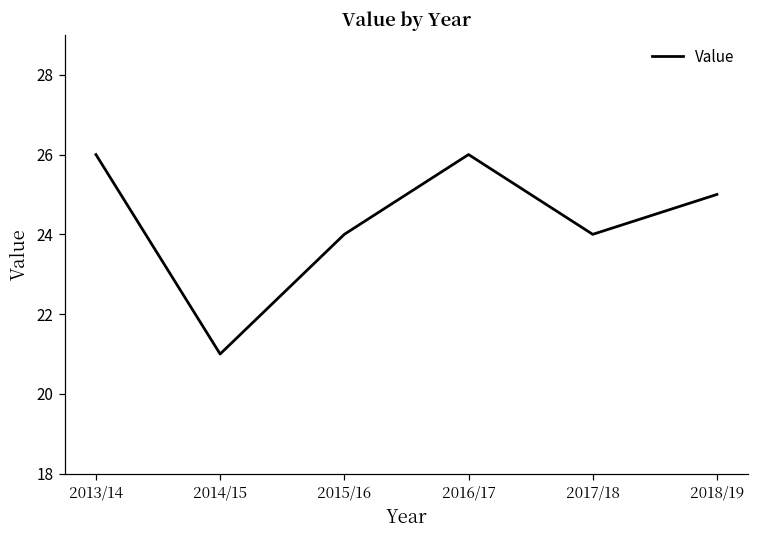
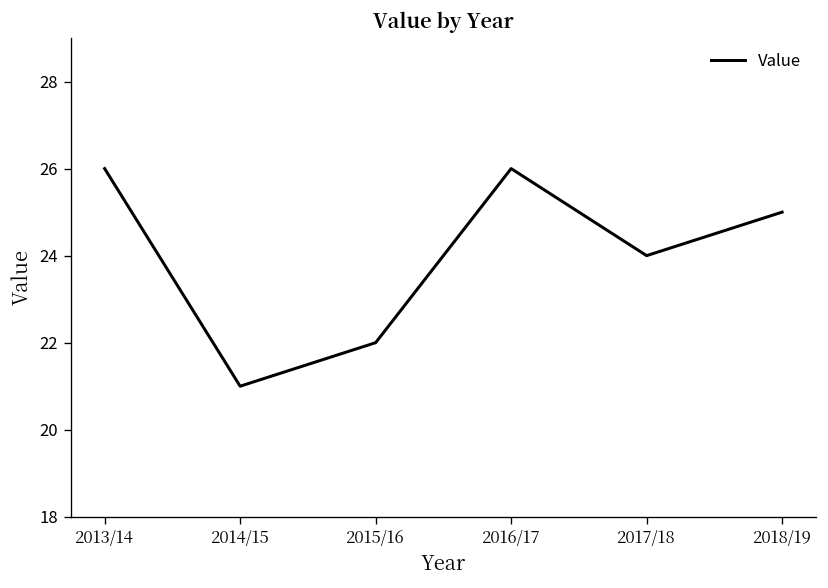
2015/16: 24 -> 22
